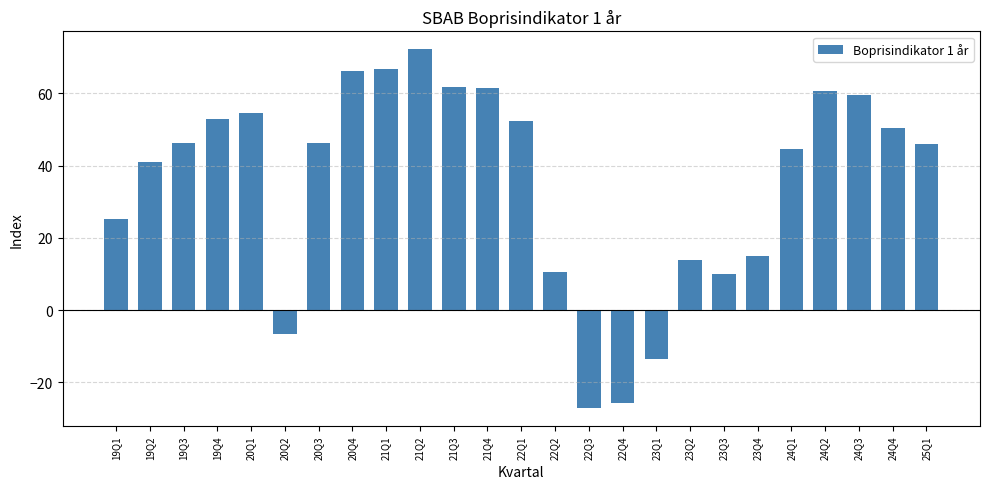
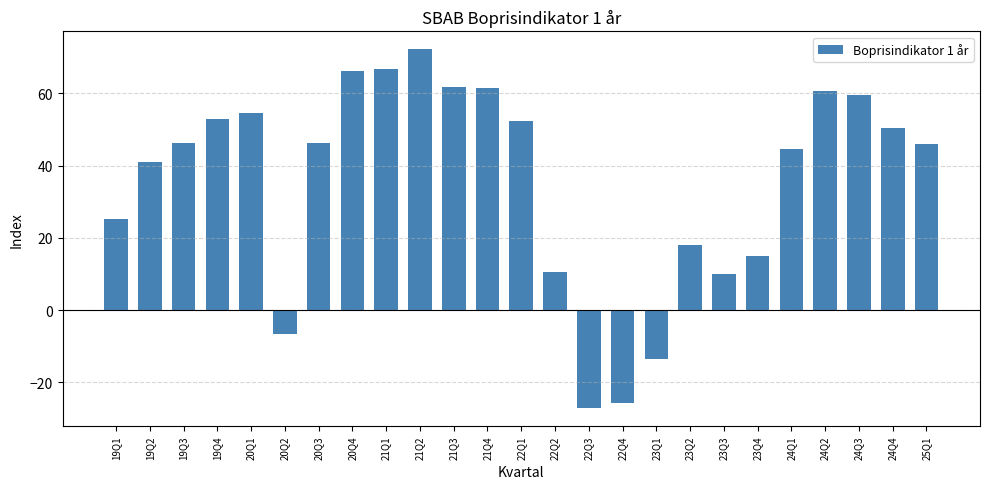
23Q2: 14 -> 18
